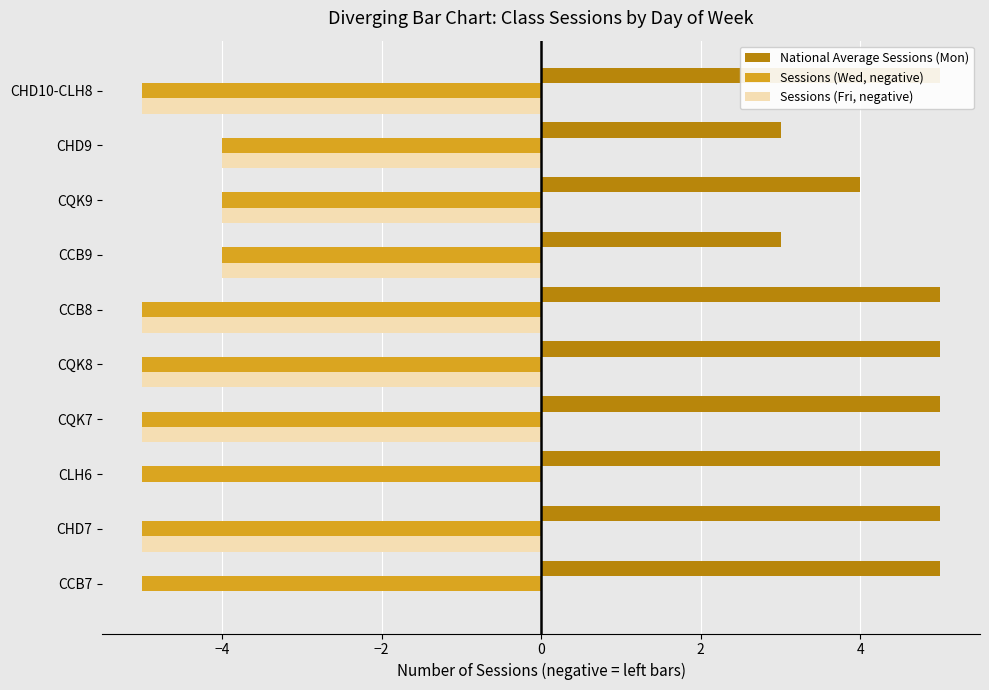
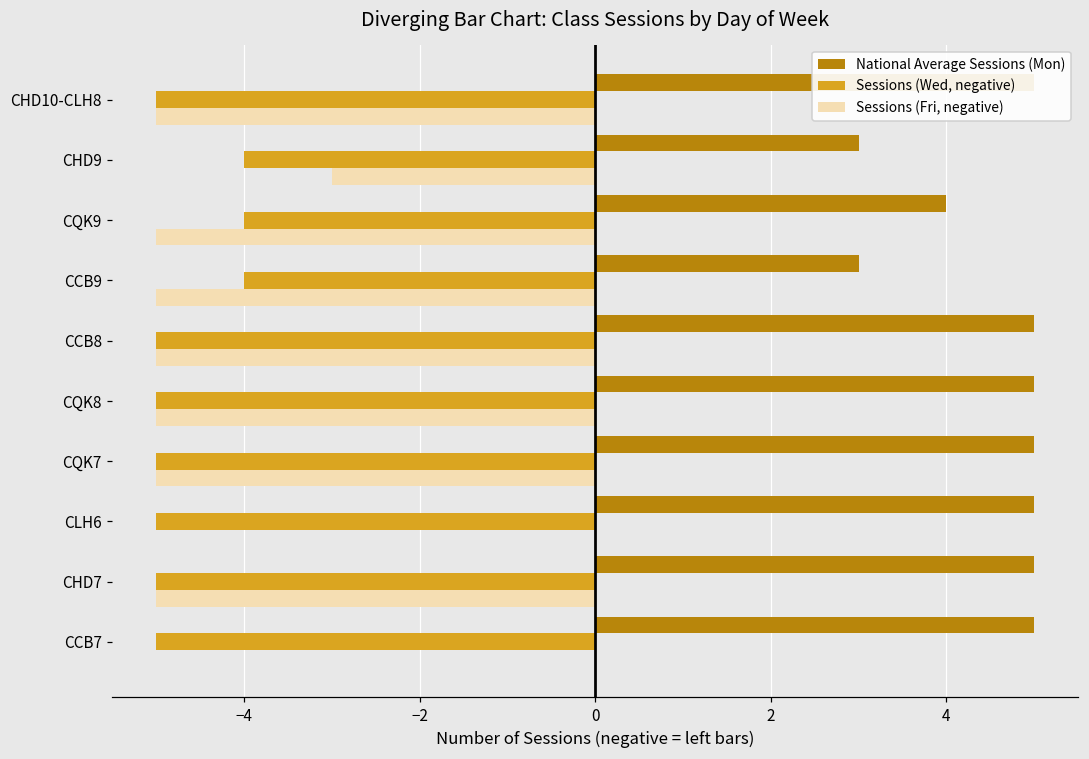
Sessions (Fri, negative), CHD9: -4.0 -> -3.0
Sessions (Fri, negative), CQK9: -4.0 -> -5.0
Sessions (Fri, negative), CCB9: -4.0 -> -5.0
